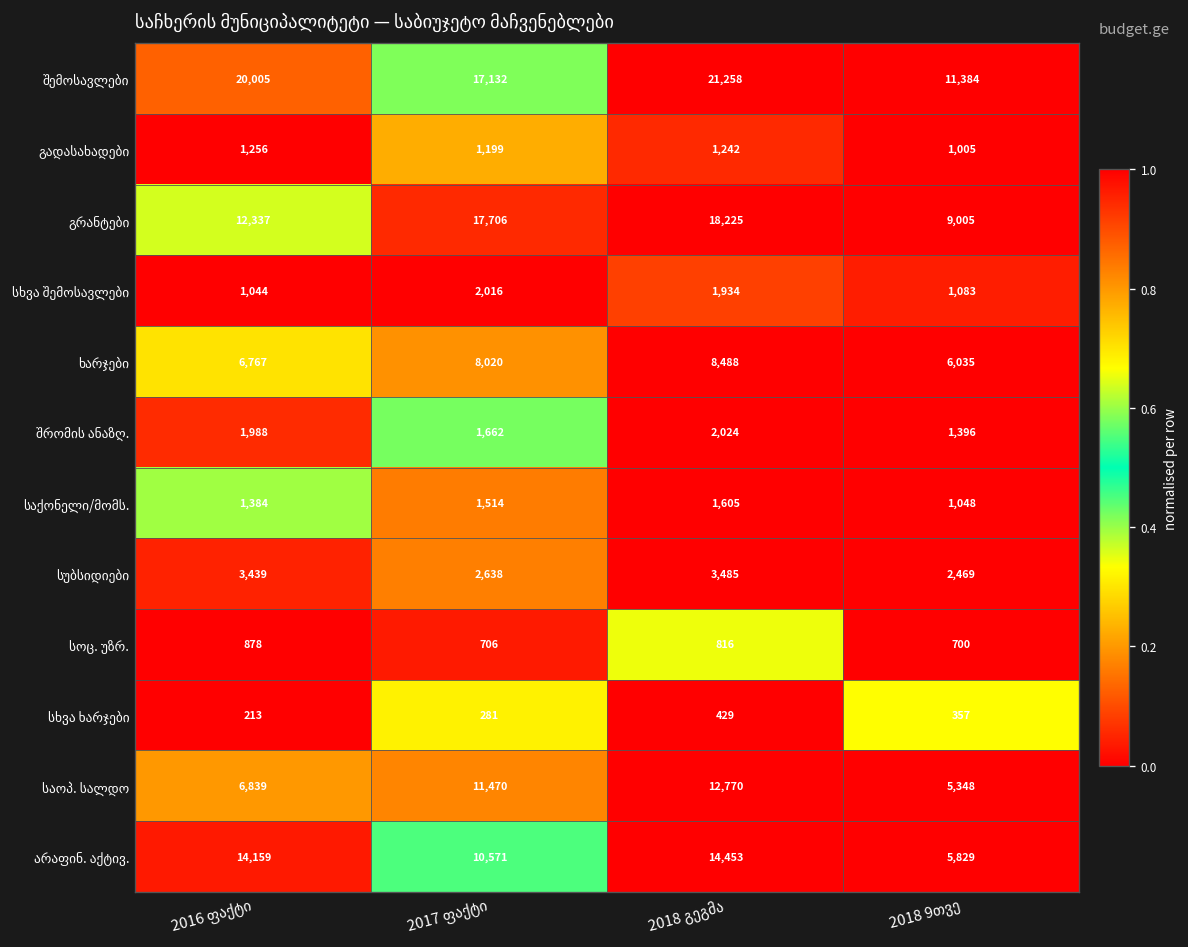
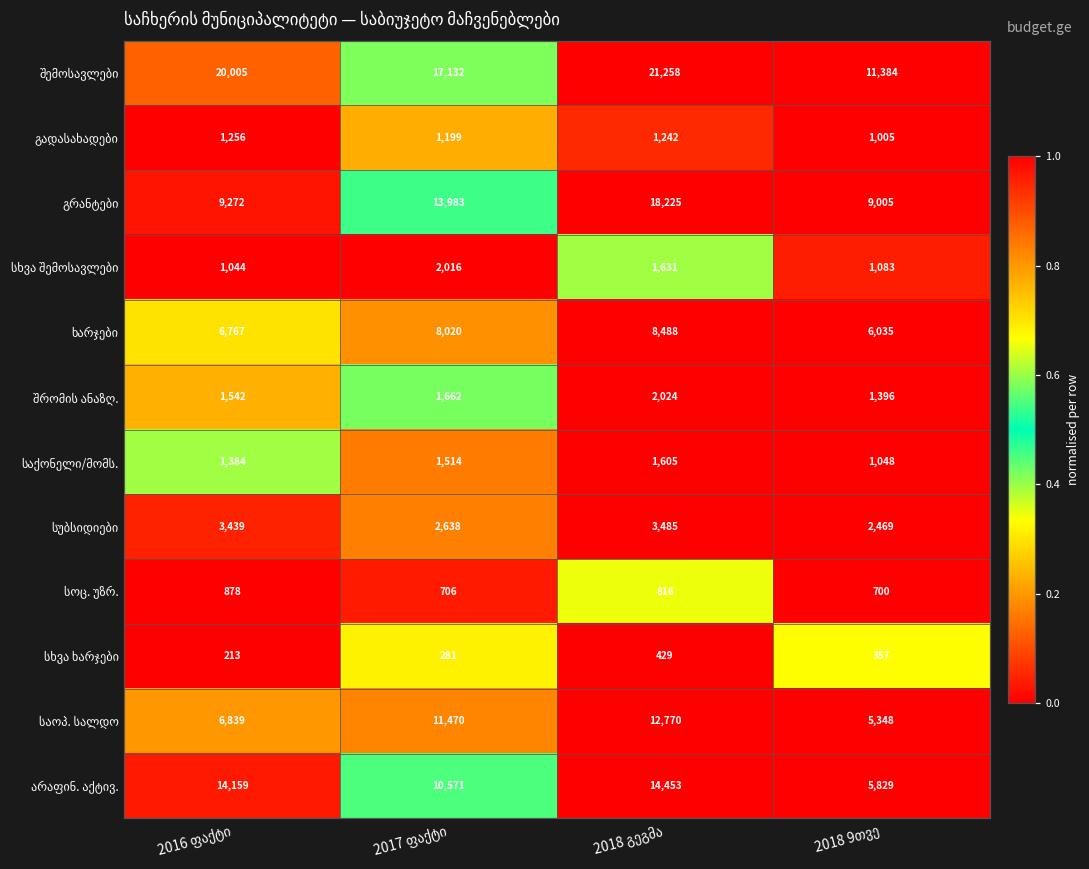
გრანტები, 2016 ფაქტი: 12,337 -> 9,272
გრანტები, 2017 ფაქტი: 17,706 -> 13,983
სხვა შემოსავლები, 2018 გეგმა: 1,934 -> 1,631
შრომის ანაზღ., 2016 ფაქტი: 1,988 -> 1,542
